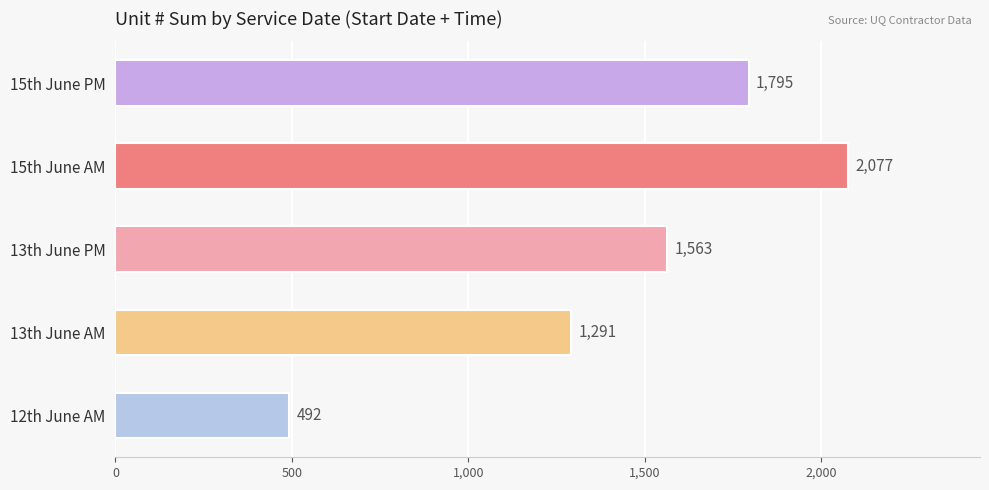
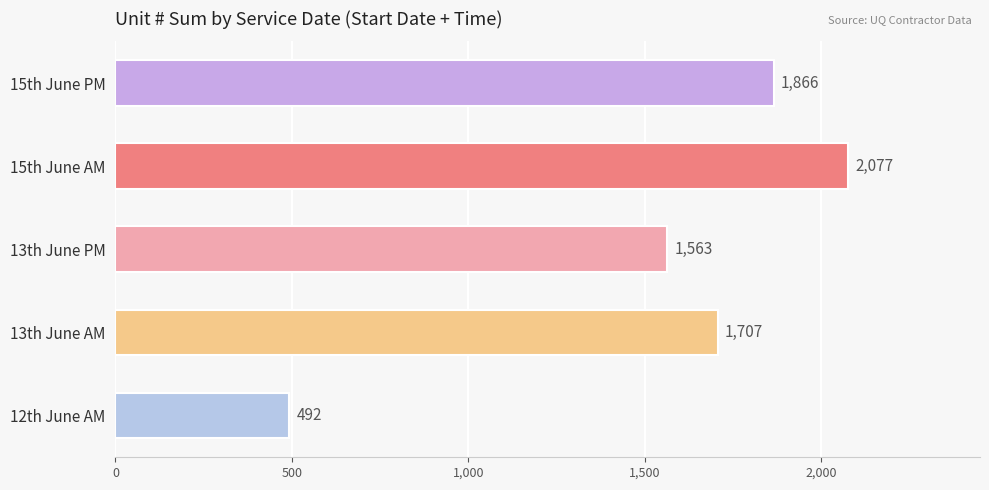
15th June PM: 1,795 -> 1,866
13th June AM: 1,291 -> 1,707
